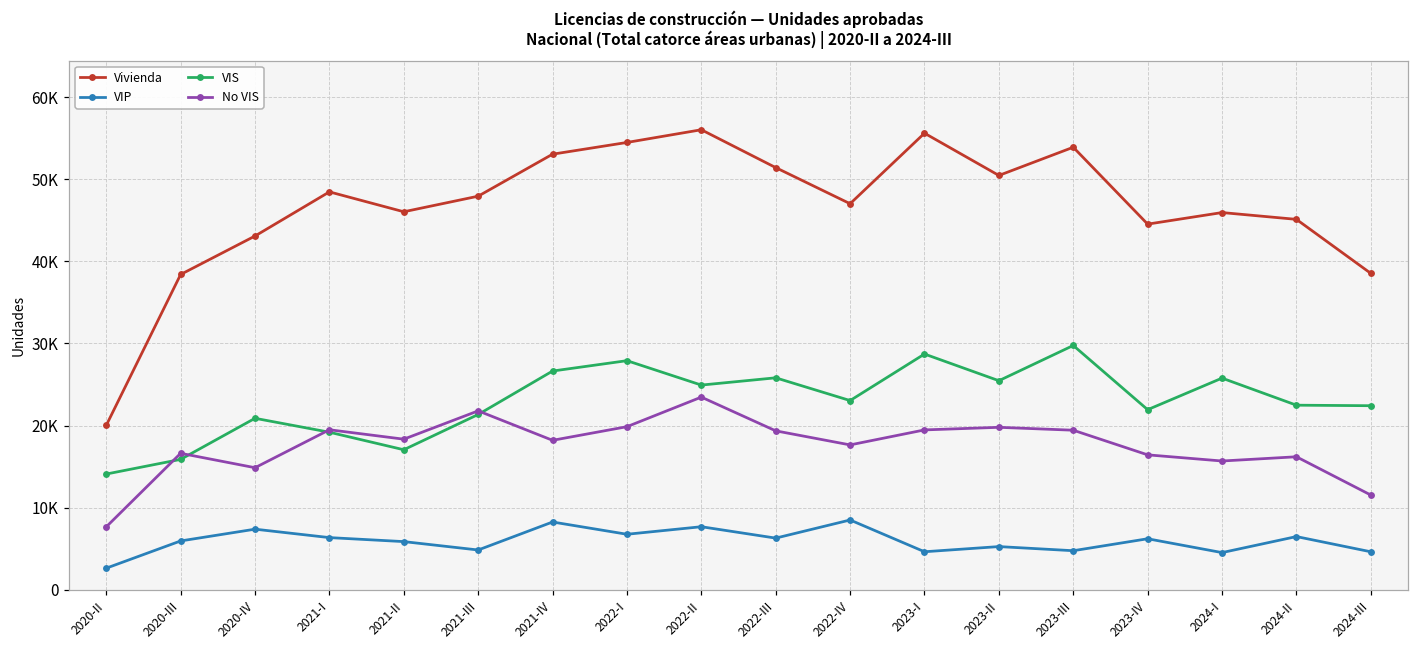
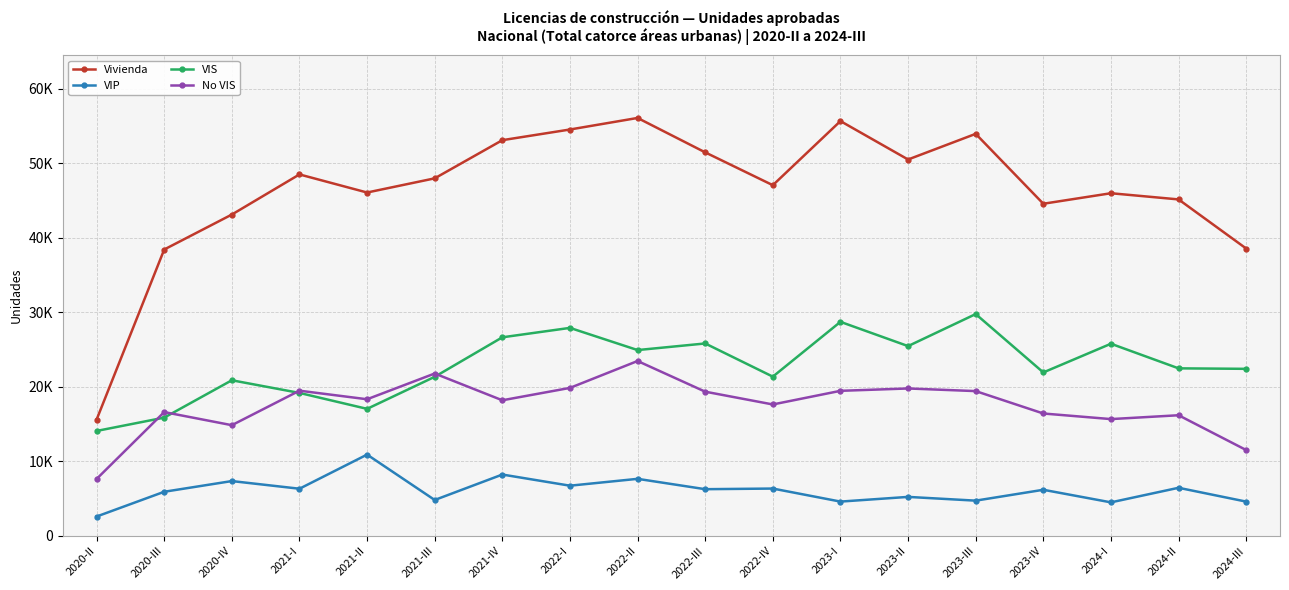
Vivienda, 2020-II: 20000 -> 16000
VIP, 2021-II: 6000 -> 11000
VIP, 2022-IV: 8000 -> 6000
VIS, 2022-IV: 23000 -> 21000
